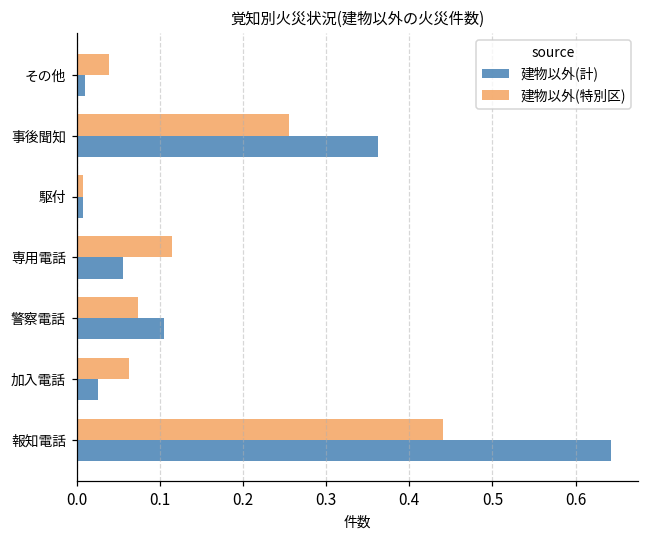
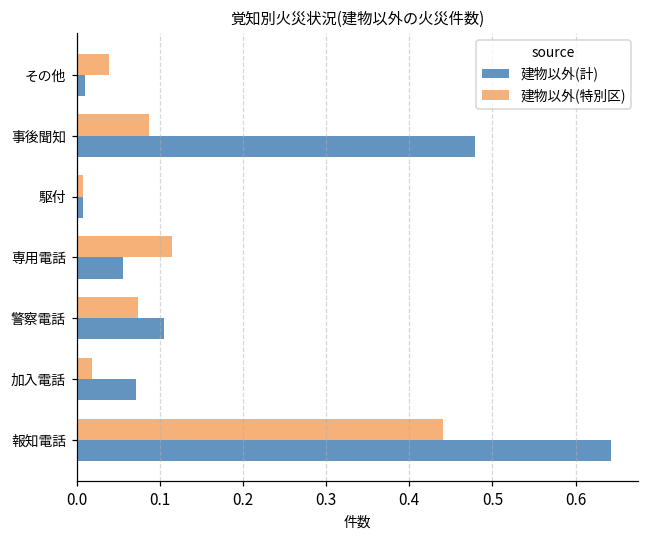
建物以外(特別区), 事後聞知: 0.26 -> 0.09
建物以外(計), 事後聞知: 0.36 -> 0.48
建物以外(特別区), 加入電話: 0.06 -> 0.02
建物以外(計), 加入電話: 0.03 -> 0.07
